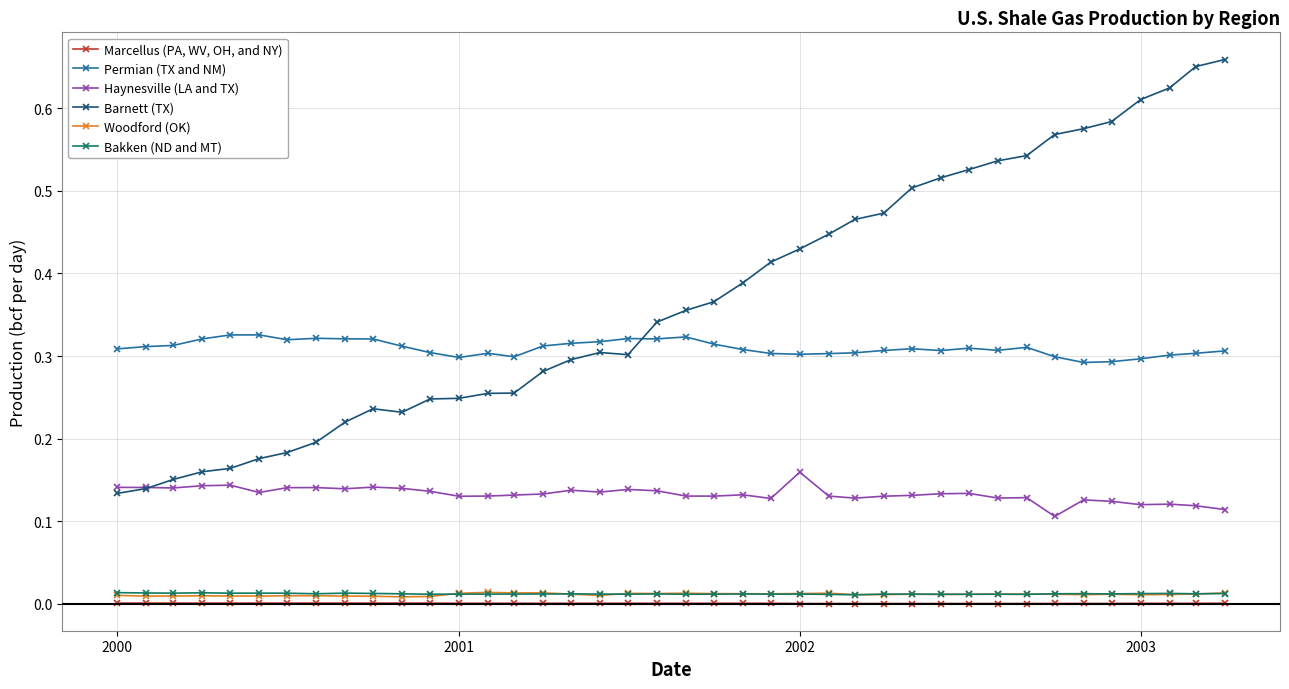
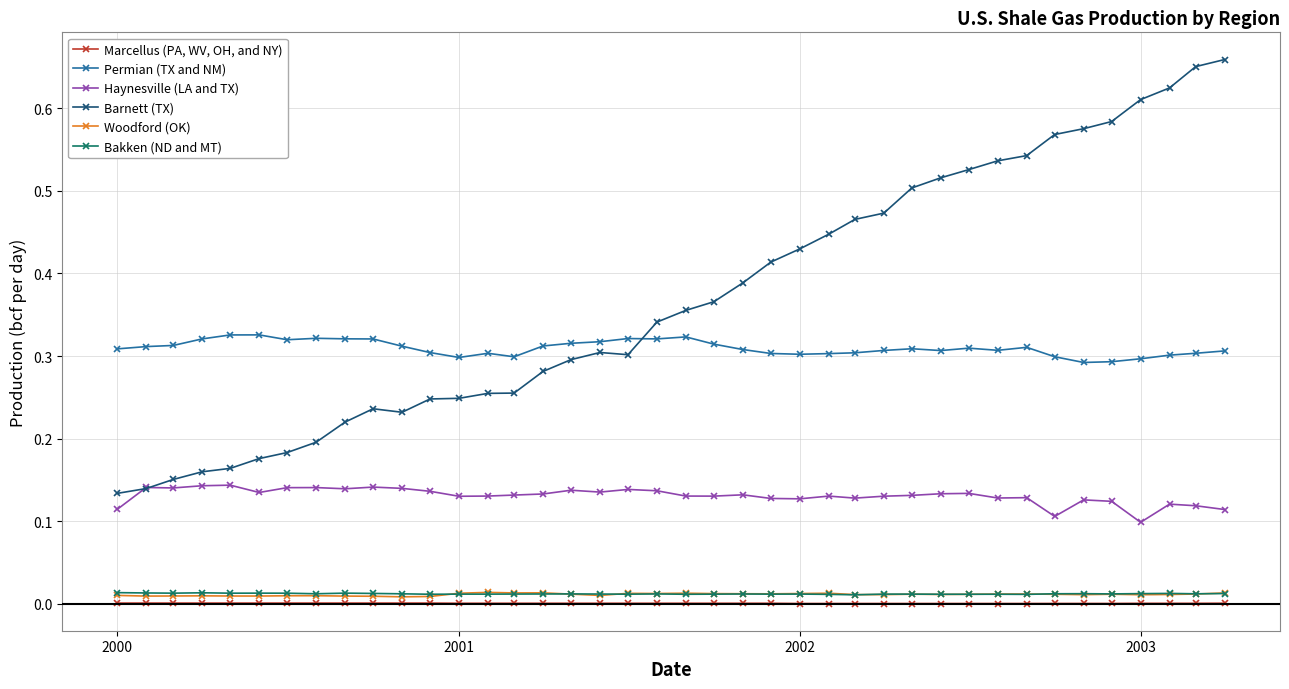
Haynesville (LA and TX), 2000: 0.14 -> 0.11
Haynesville (LA and TX), 2002: 0.16 -> 0.13
Haynesville (LA and TX), 2003: 0.12 -> 0.10
